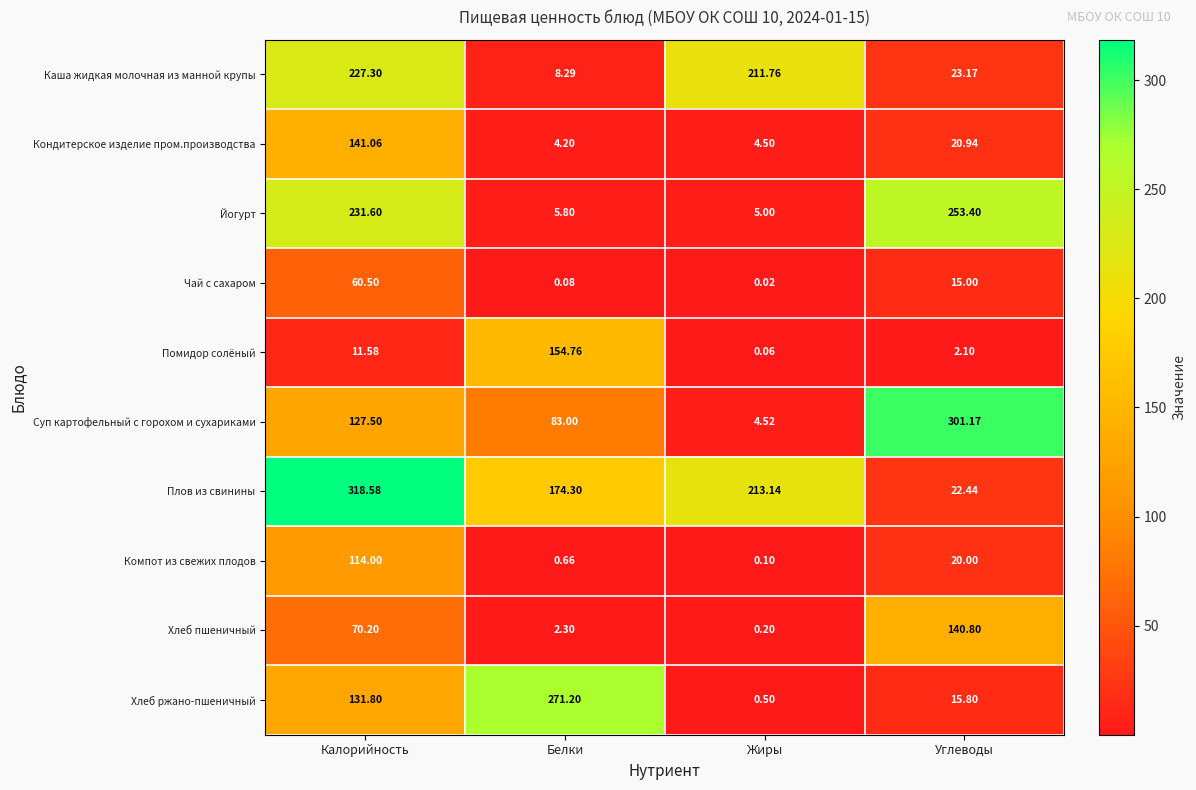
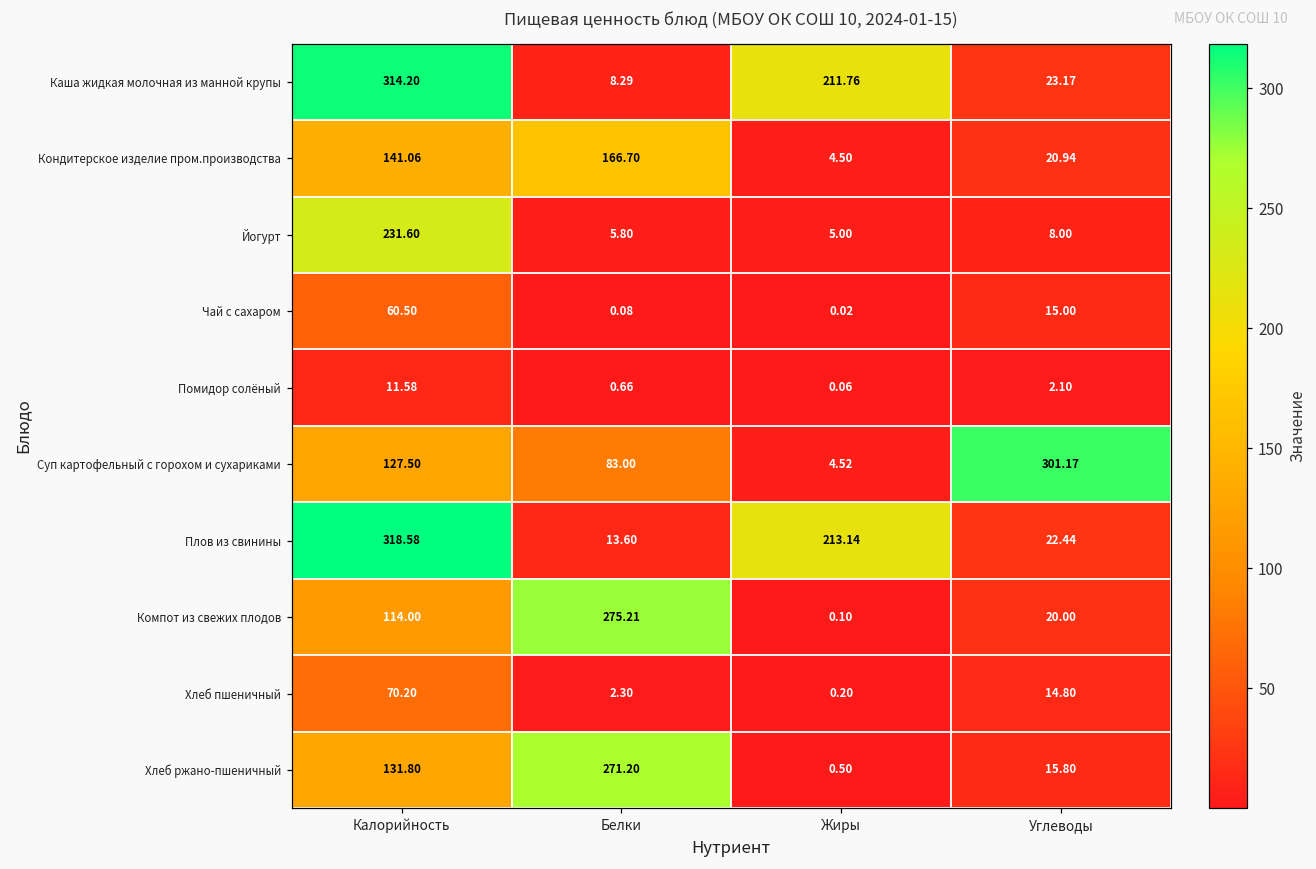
Каша жидкая молочная из манной крупы, Калорийность: 227.30 -> 314.20
Кондитерское изделие пром.производства, Белки: 4.20 -> 166.70
Йогурт, Углеводы: 253.40 -> 8.00
Помидор солёный, Белки: 154.76 -> 0.66
Плов из свинины, Белки: 174.30 -> 13.60
Компот из свежих плодов, Белки: 0.66 -> 275.21
Хлеб пшеничный, Углеводы: 140.80 -> 14.80
